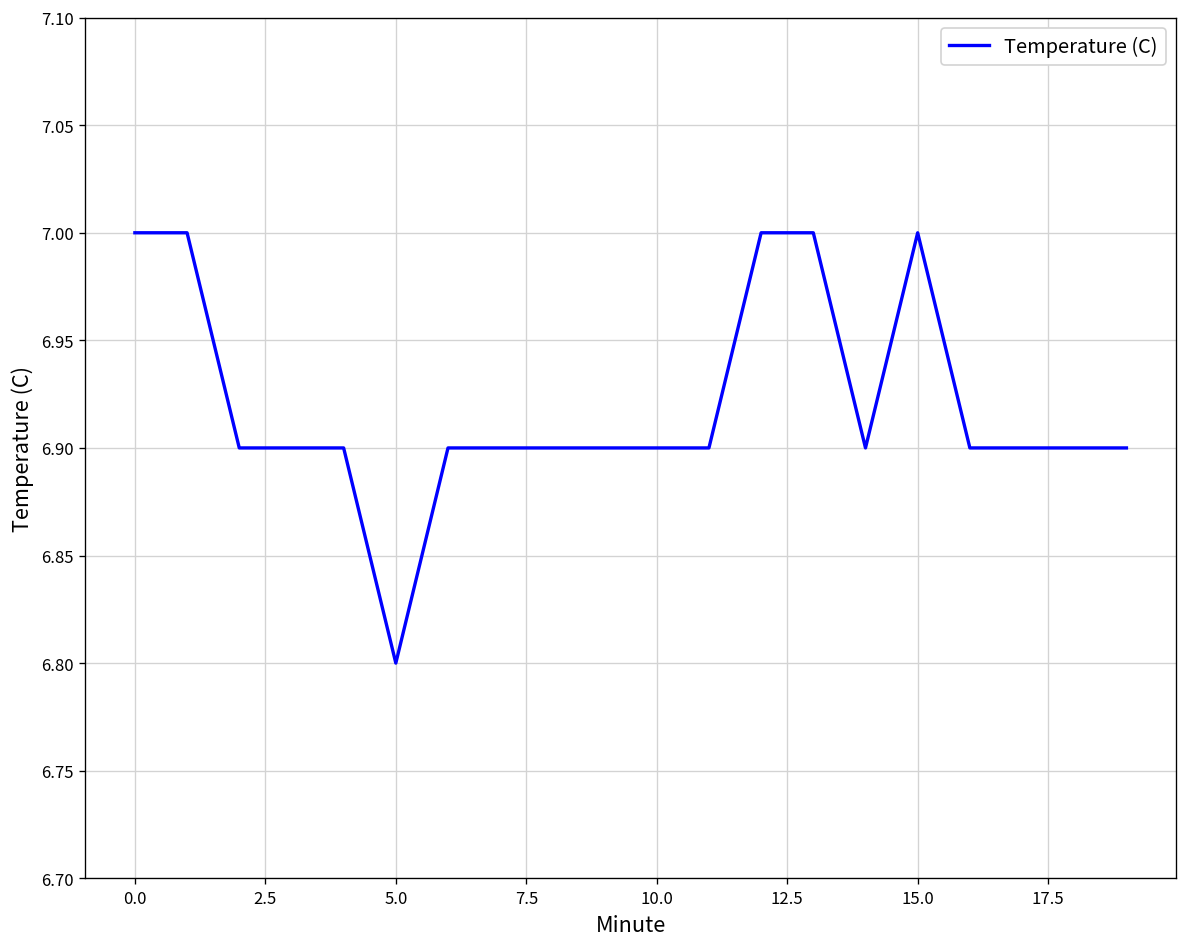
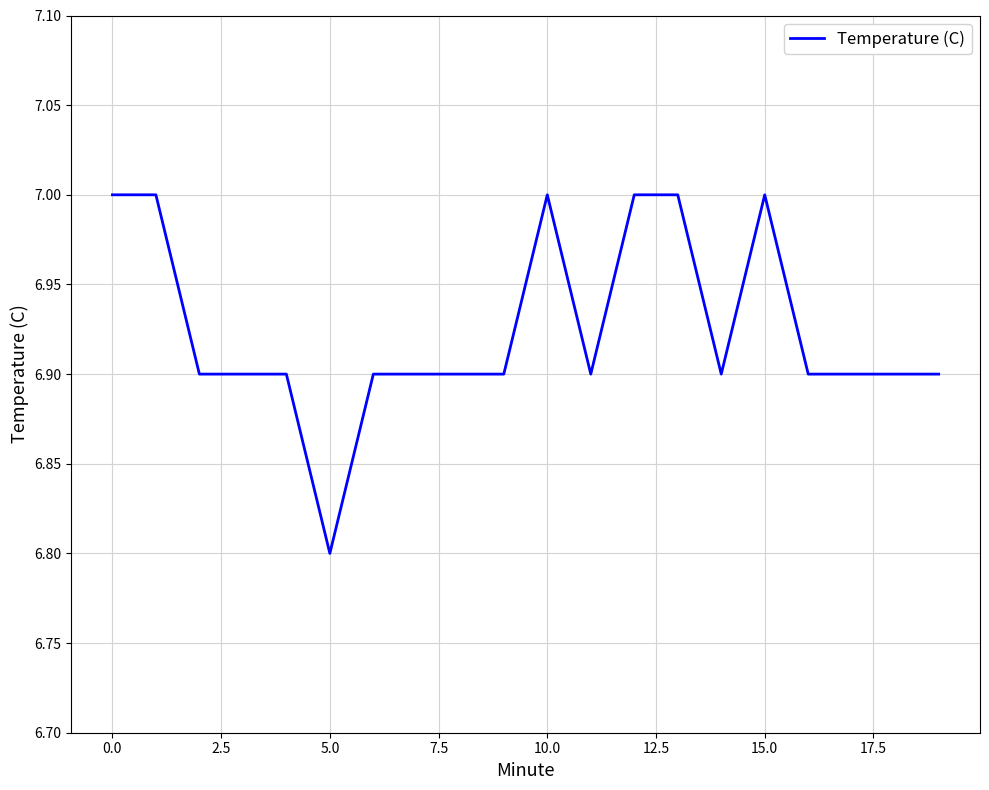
10.0: 6.9 -> 7.0
